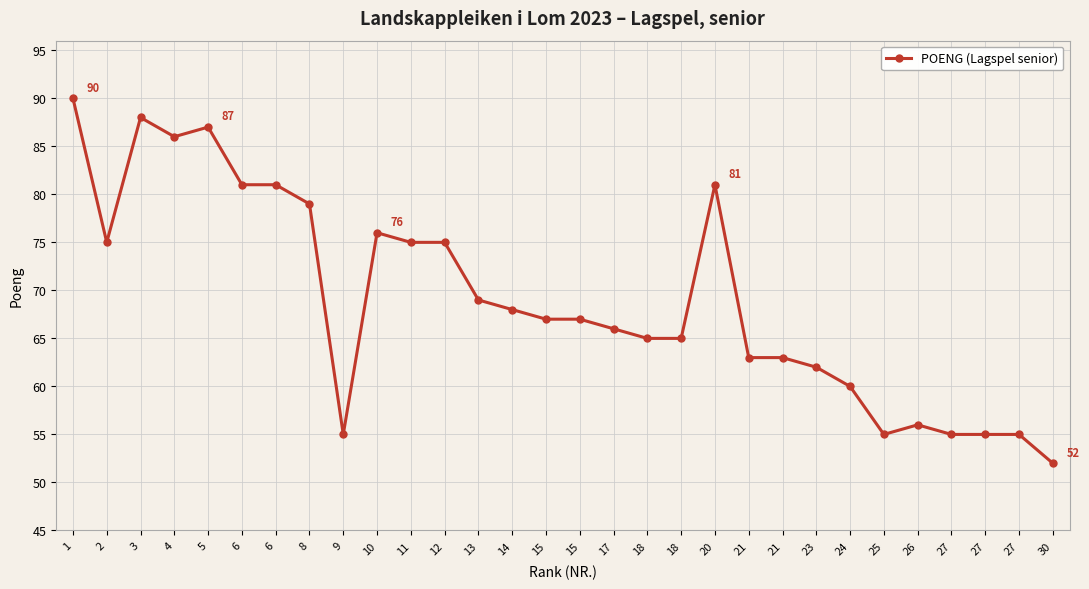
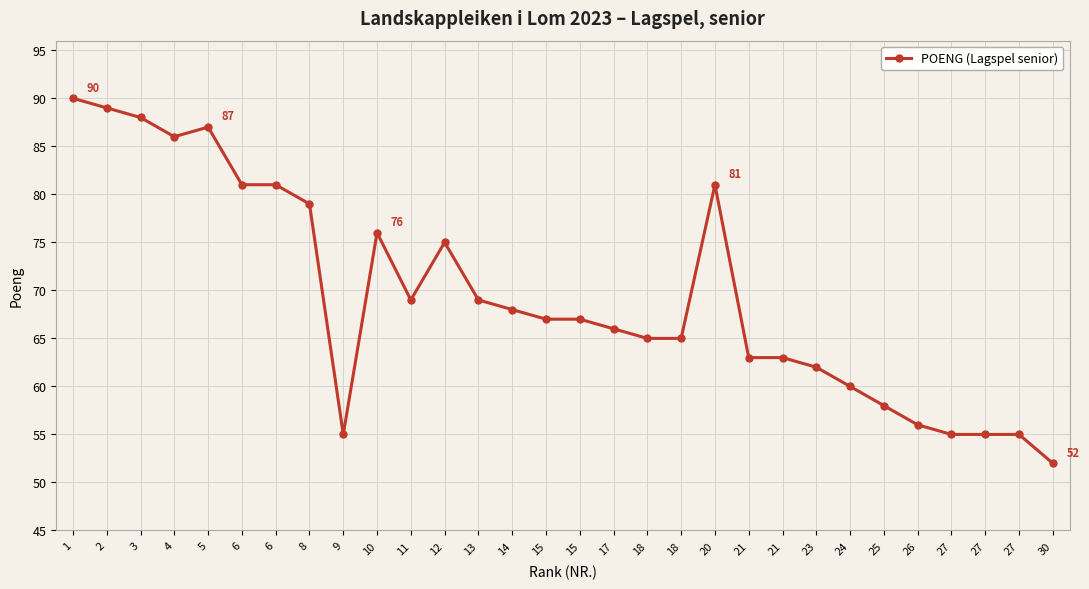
2: 75 -> 89
11: 75 -> 69
25: 55 -> 58
